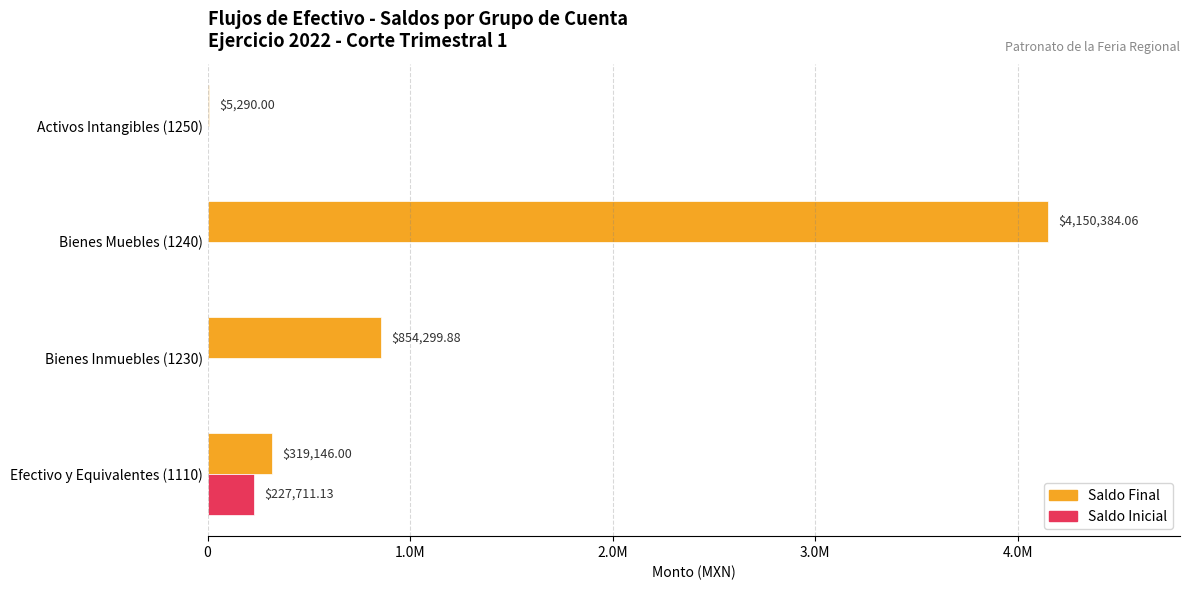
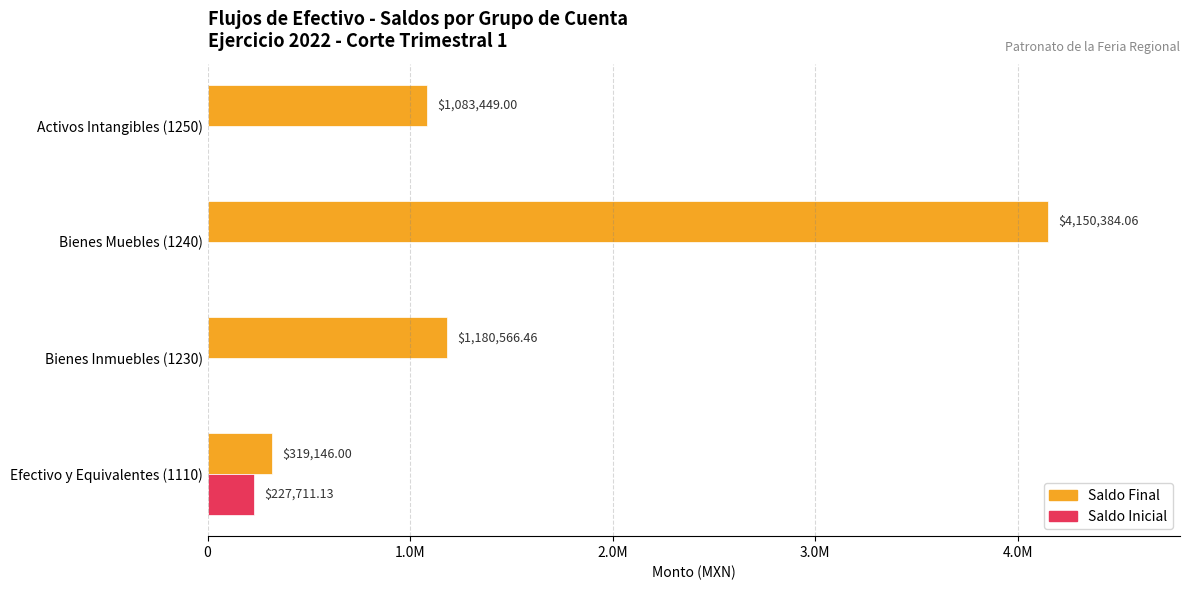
Saldo Final, Activos Intangibles (1250): $5,290.00 -> $1,083,449.00
Saldo Final, Bienes Inmuebles (1230): $854,299.88 -> $1,180,566.46
